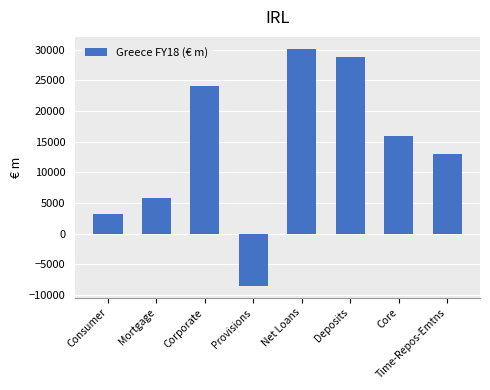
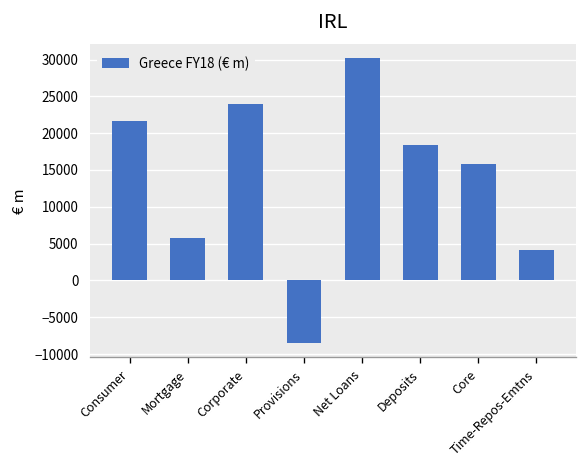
Consumer: 3000 -> 22000
Deposits: 29000 -> 18000
Time-Repos-Emtns: 13000 -> 4000
